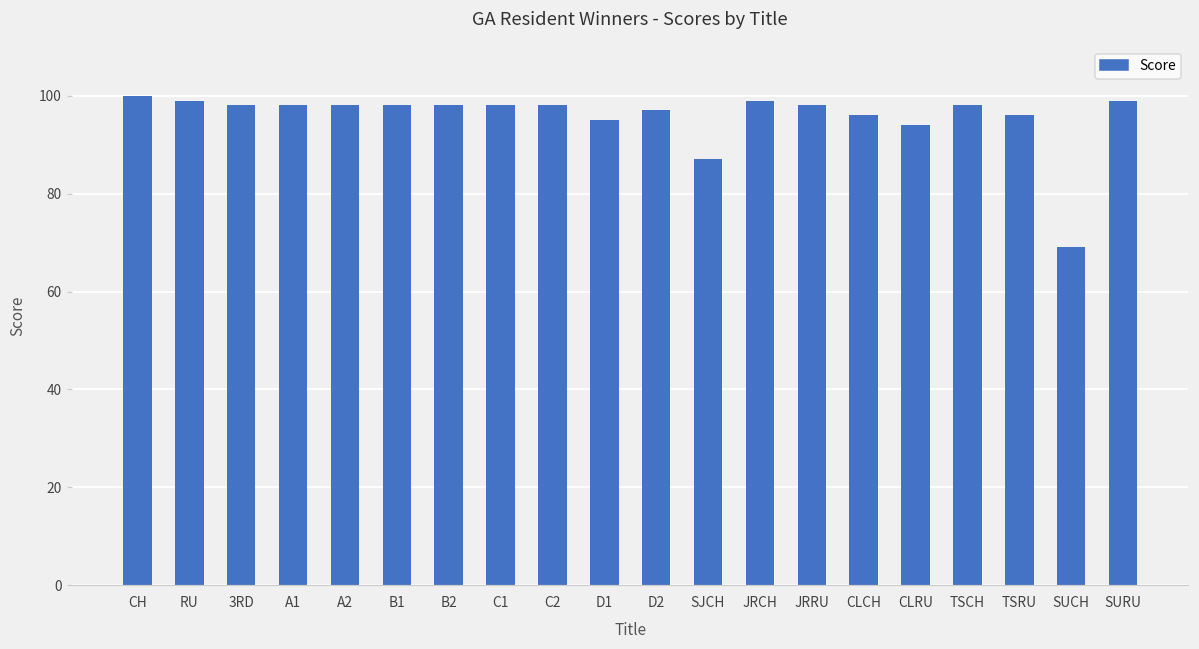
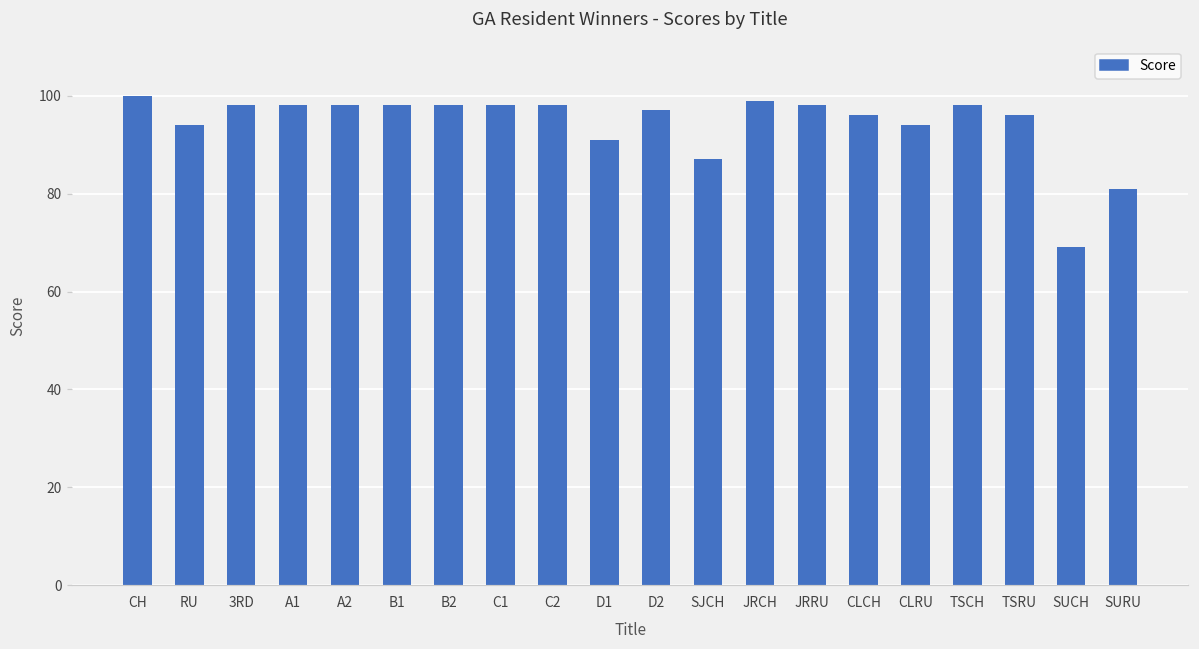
RU: 99 -> 94
D1: 95 -> 91
SURU: 99 -> 81
